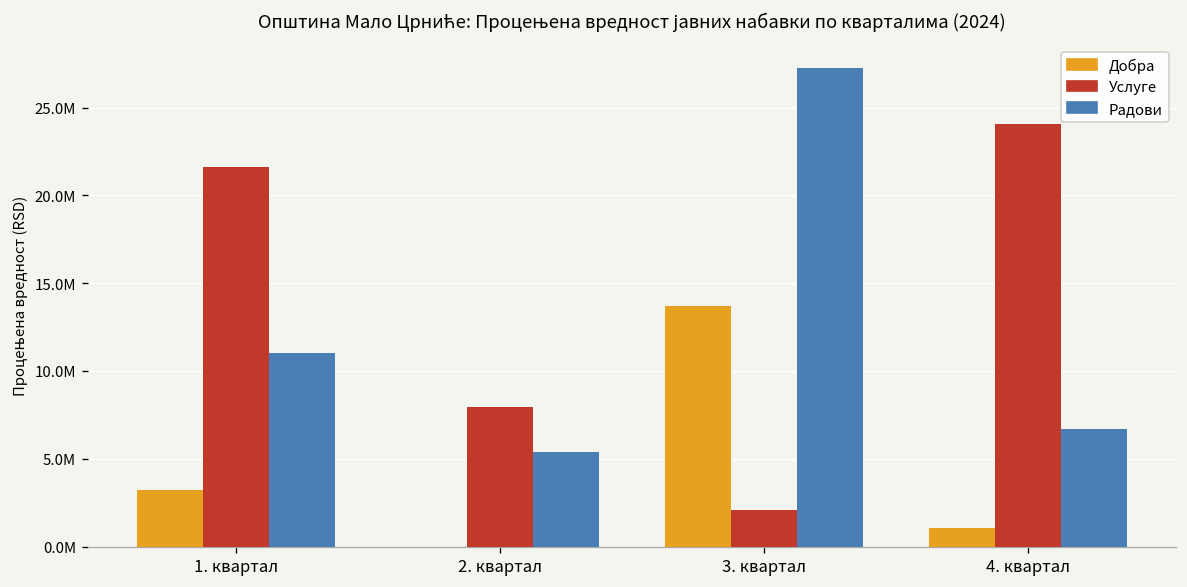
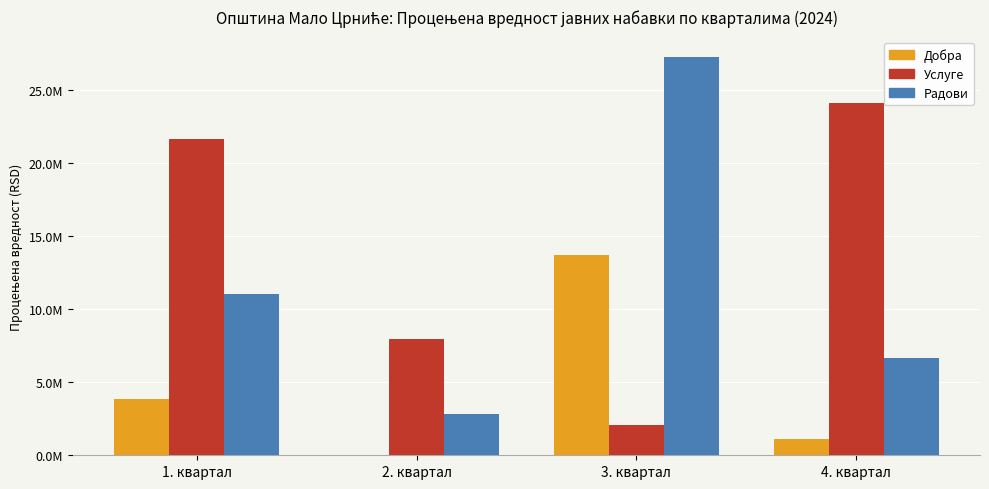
Добра, 1. квартал: 3200000 -> 3800000
Радови, 2. квартал: 5400000 -> 2800000
